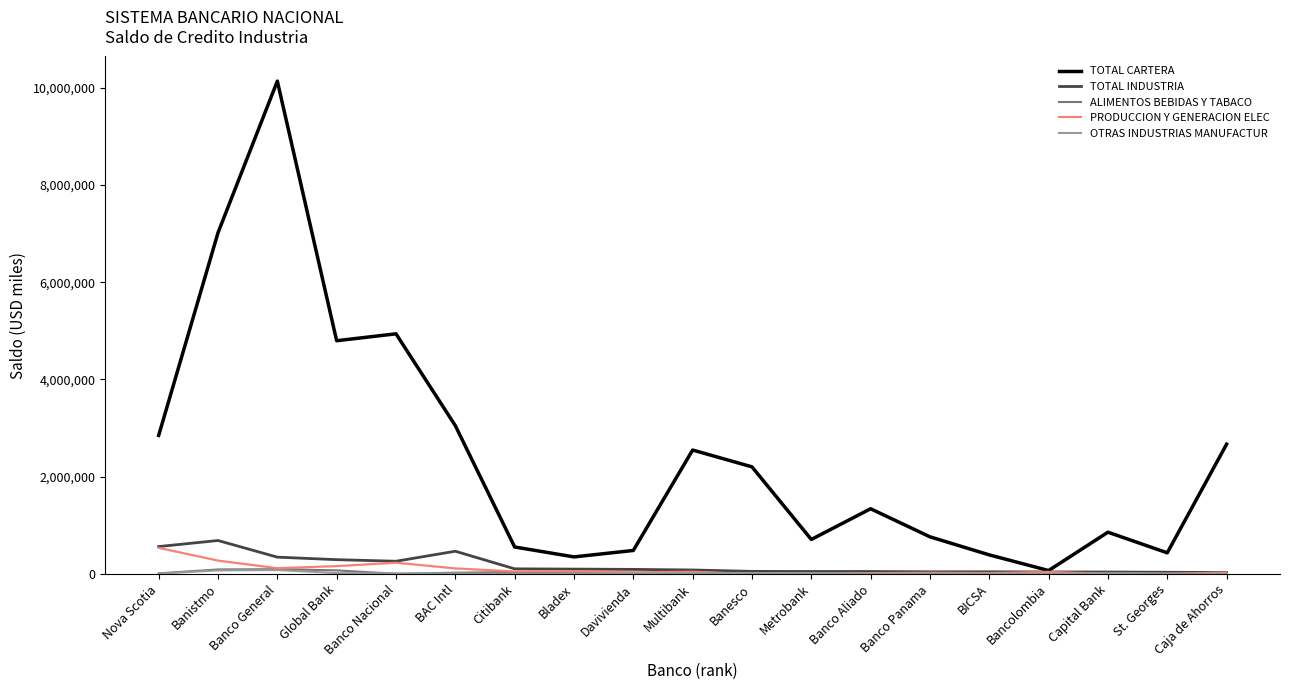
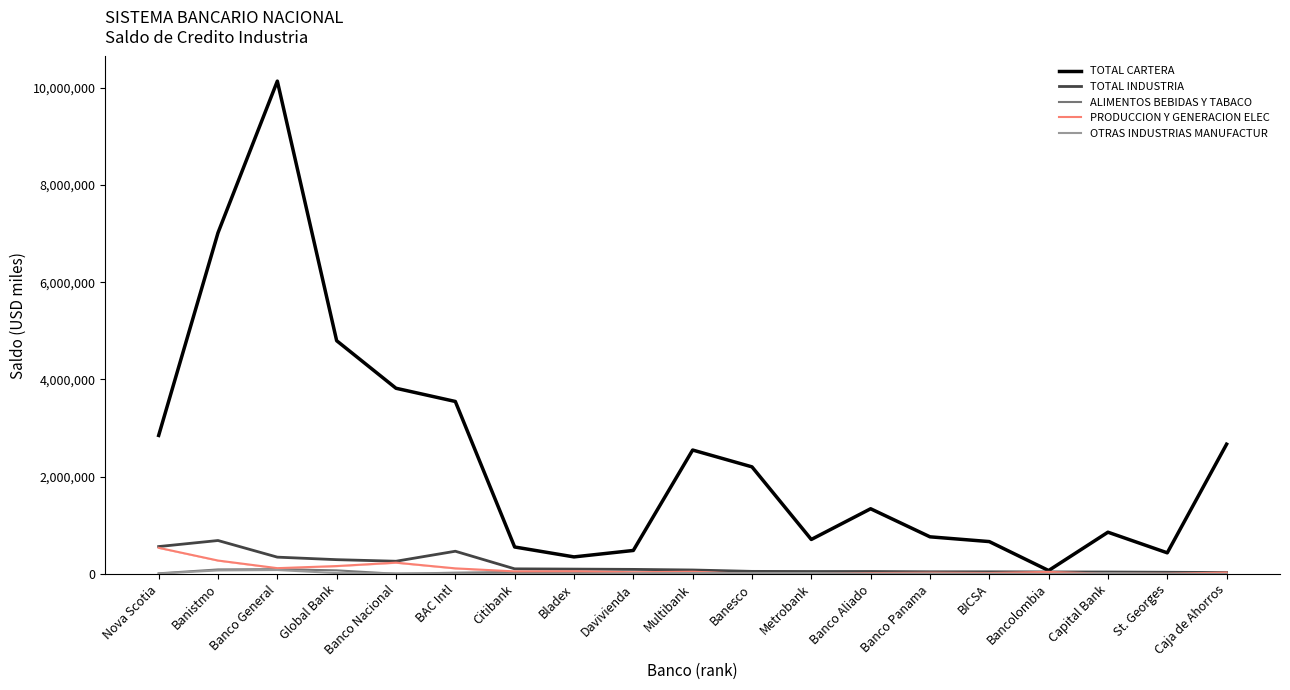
TOTAL CARTERA, Banco Nacional: 4,900,000 -> 3,800,000
TOTAL CARTERA, BAC Intl: 3,000,000 -> 3,500,000
TOTAL CARTERA, BICSA: 400,000 -> 700,000
